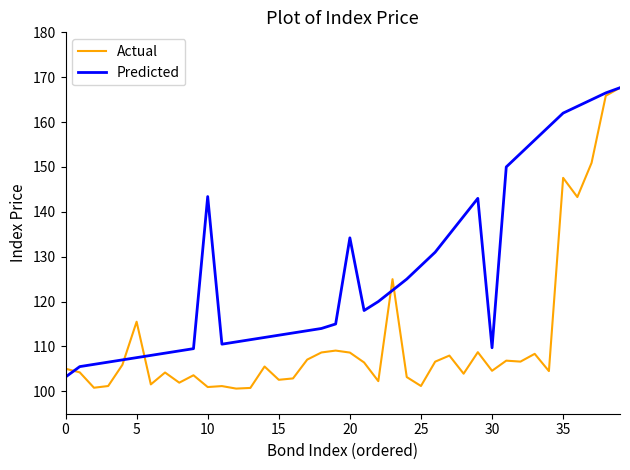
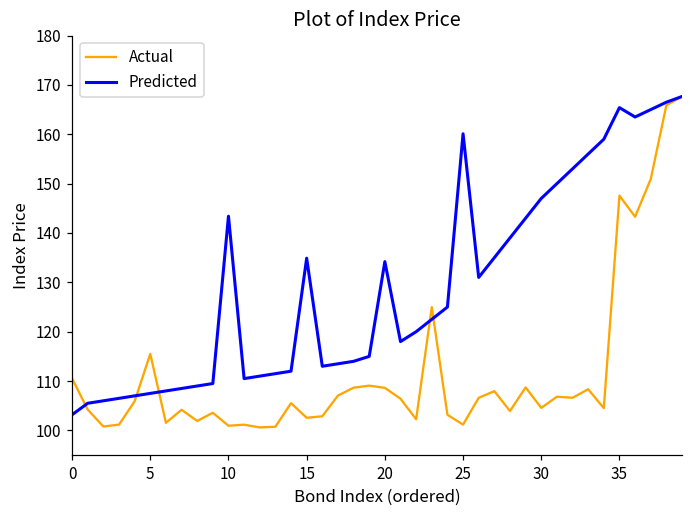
Actual, 0: 105 -> 111
Predicted, 15: 113 -> 135
Predicted, 25: 128 -> 160
Predicted, 30: 110 -> 147
Predicted, 35: 162 -> 165
